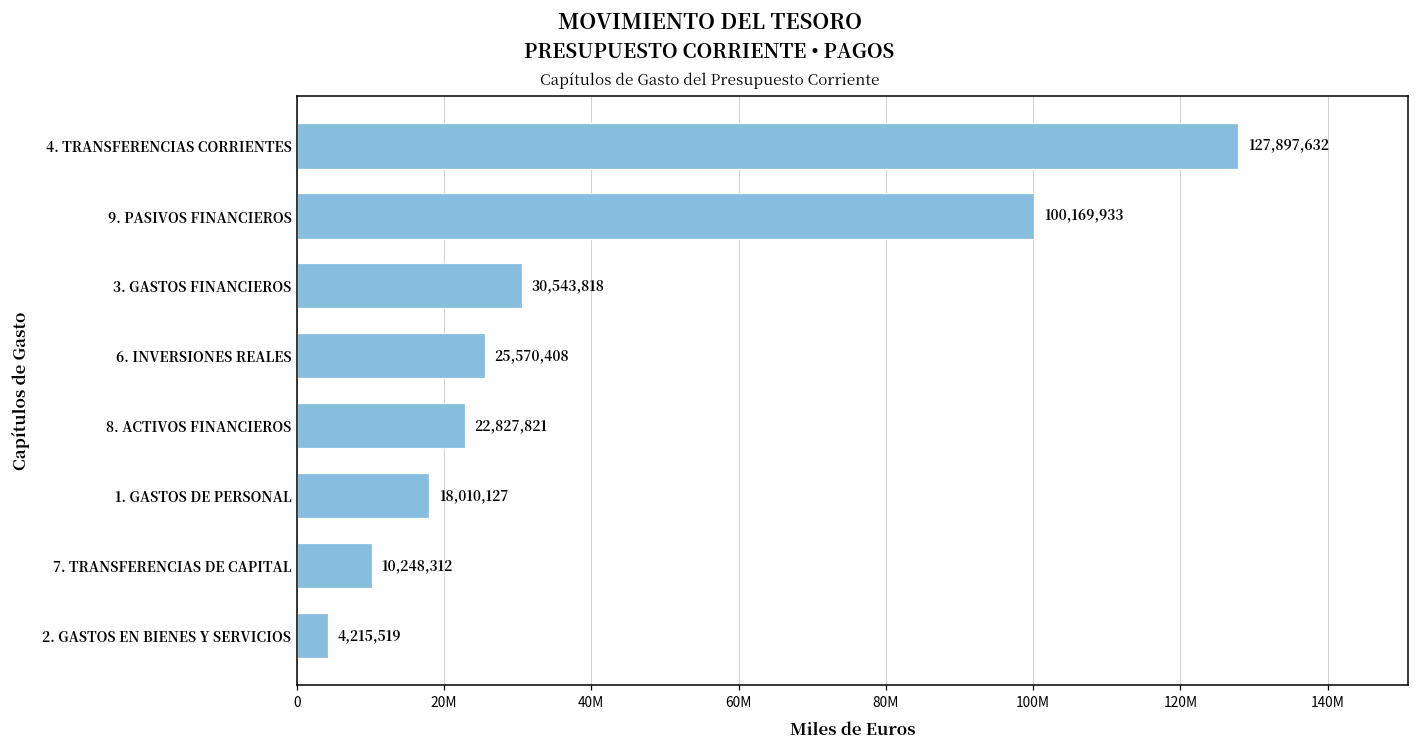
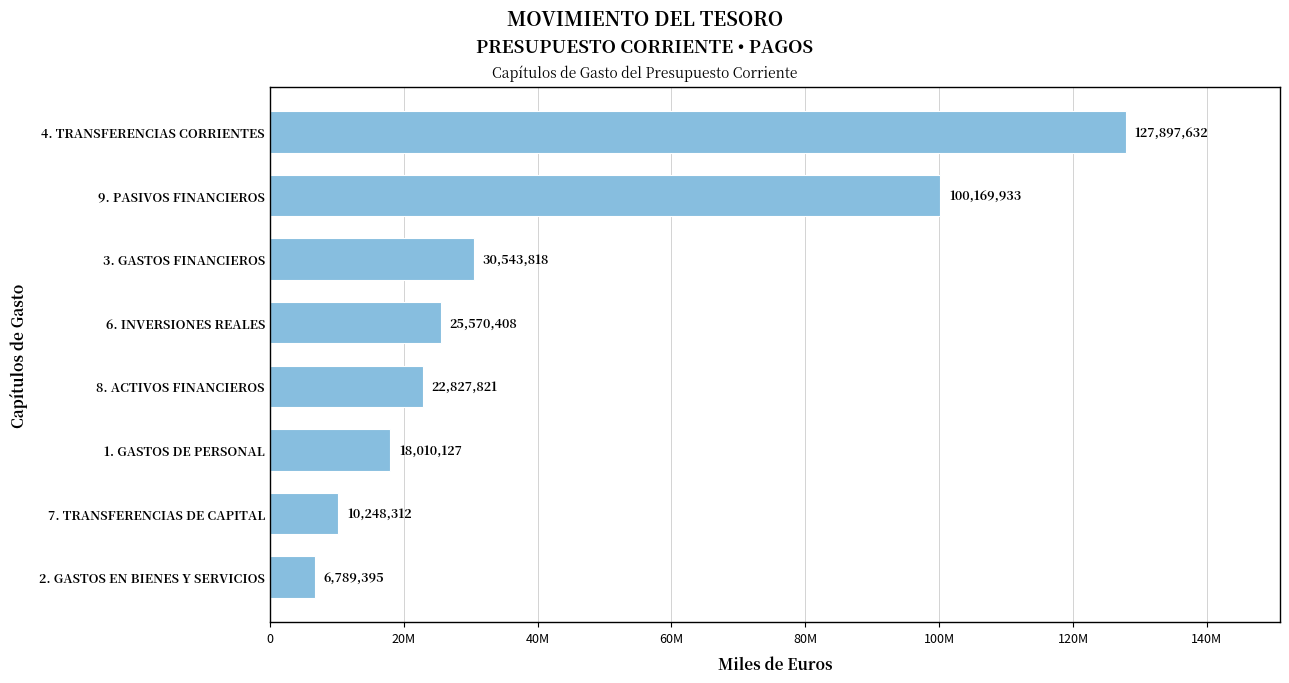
2. GASTOS EN BIENES Y SERVICIOS: 4,215,519 -> 6,789,395
